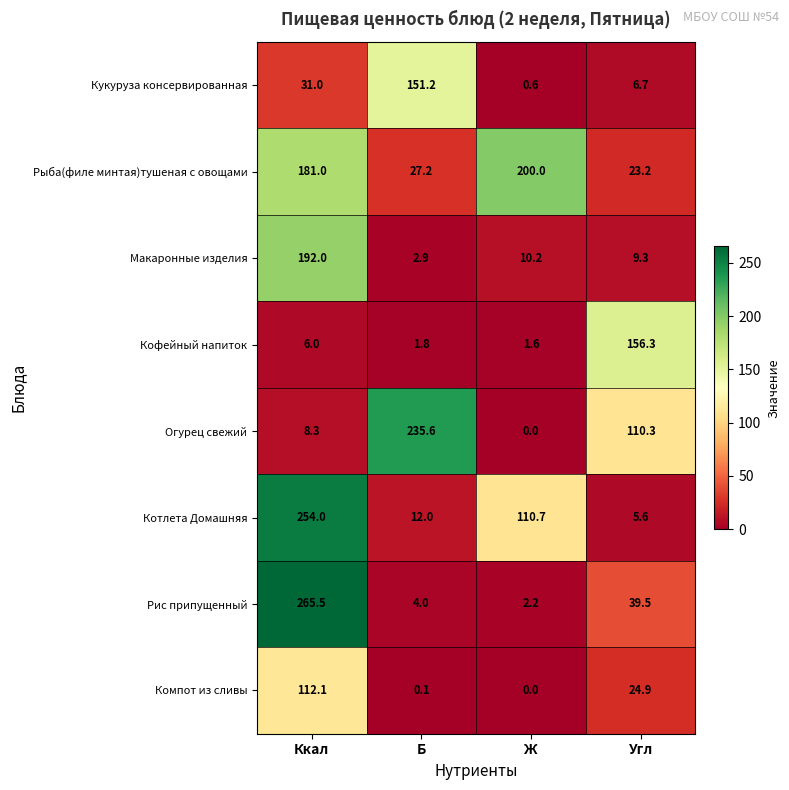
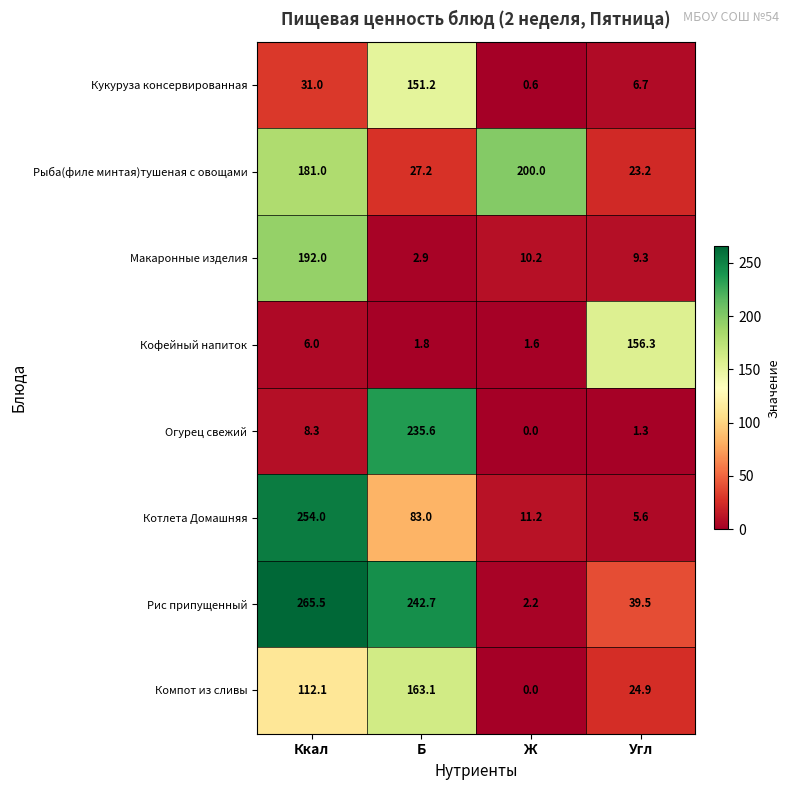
Огурец свежий, Угл: 110.3 -> 1.3
Котлета Домашняя, Б: 12.0 -> 83.0
Котлета Домашняя, Ж: 110.7 -> 11.2
Рис припущенный, Б: 4.0 -> 242.7
Компот из сливы, Б: 0.1 -> 163.1
